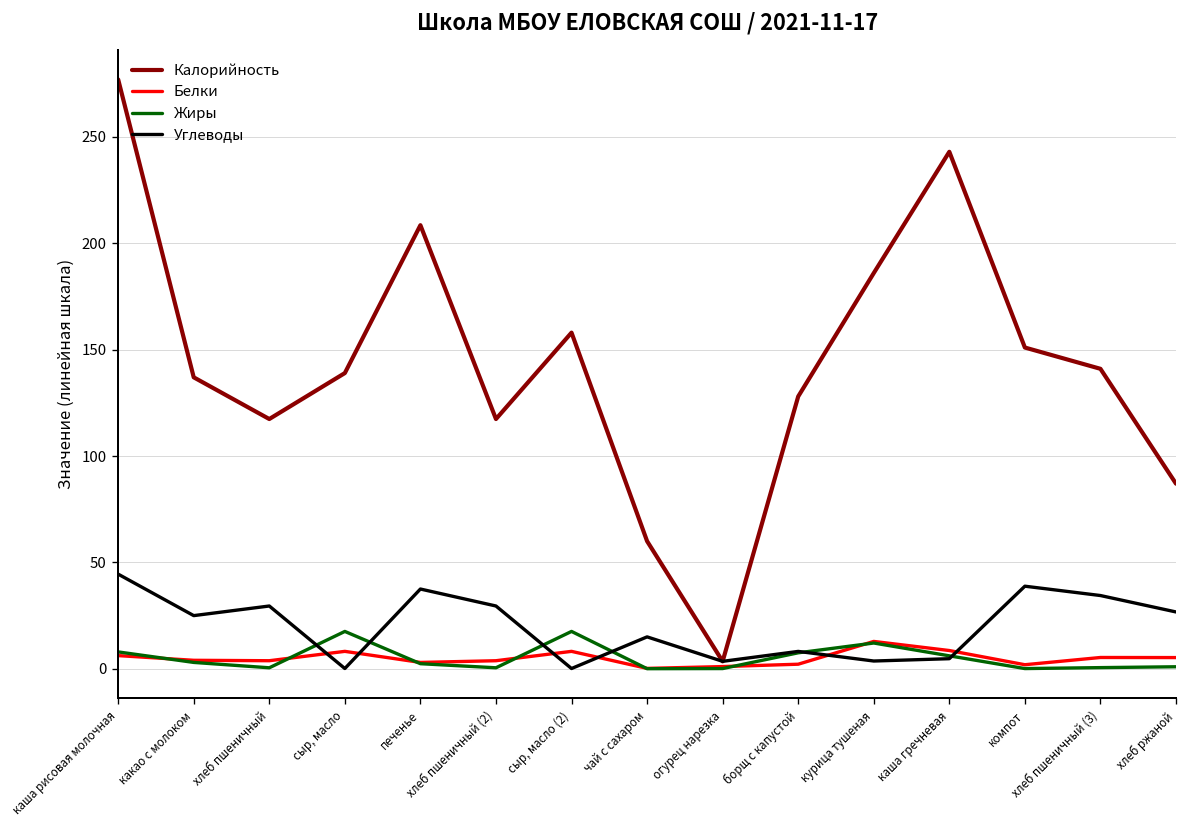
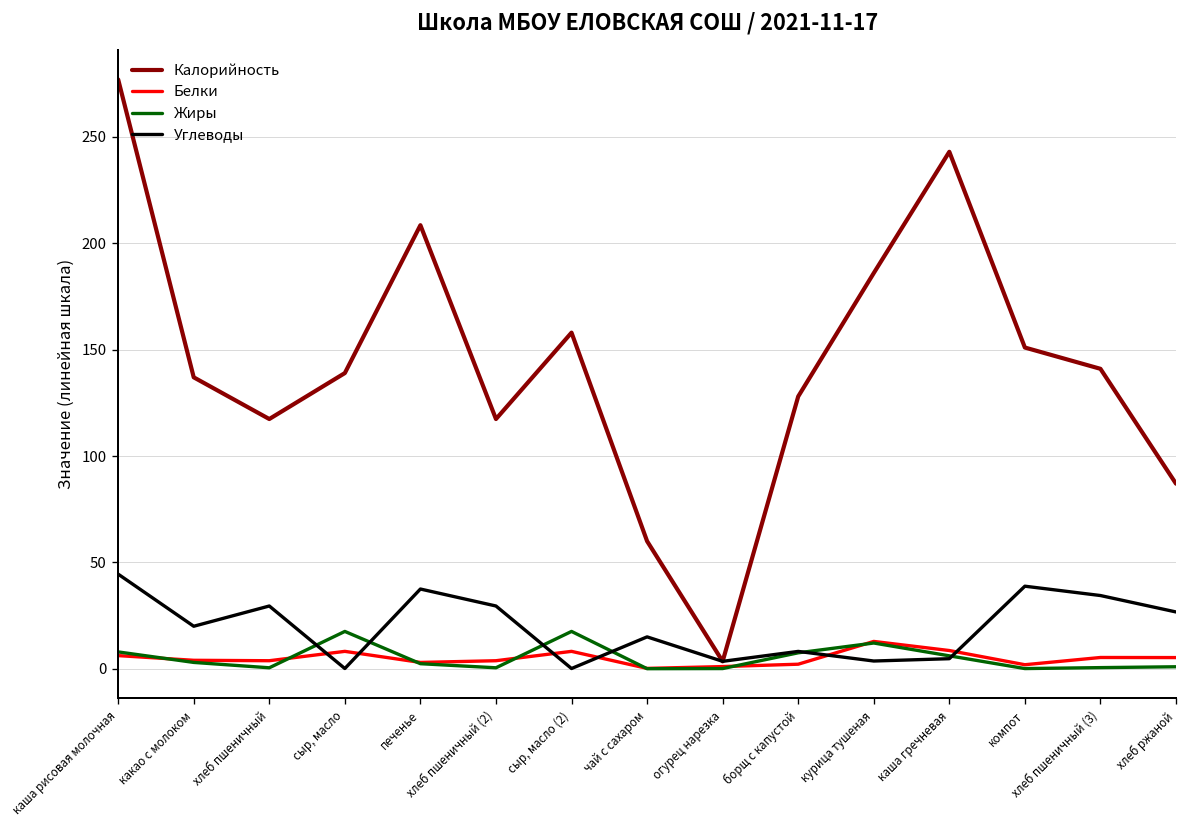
Углеводы, какао с молоком: 25 -> 20
